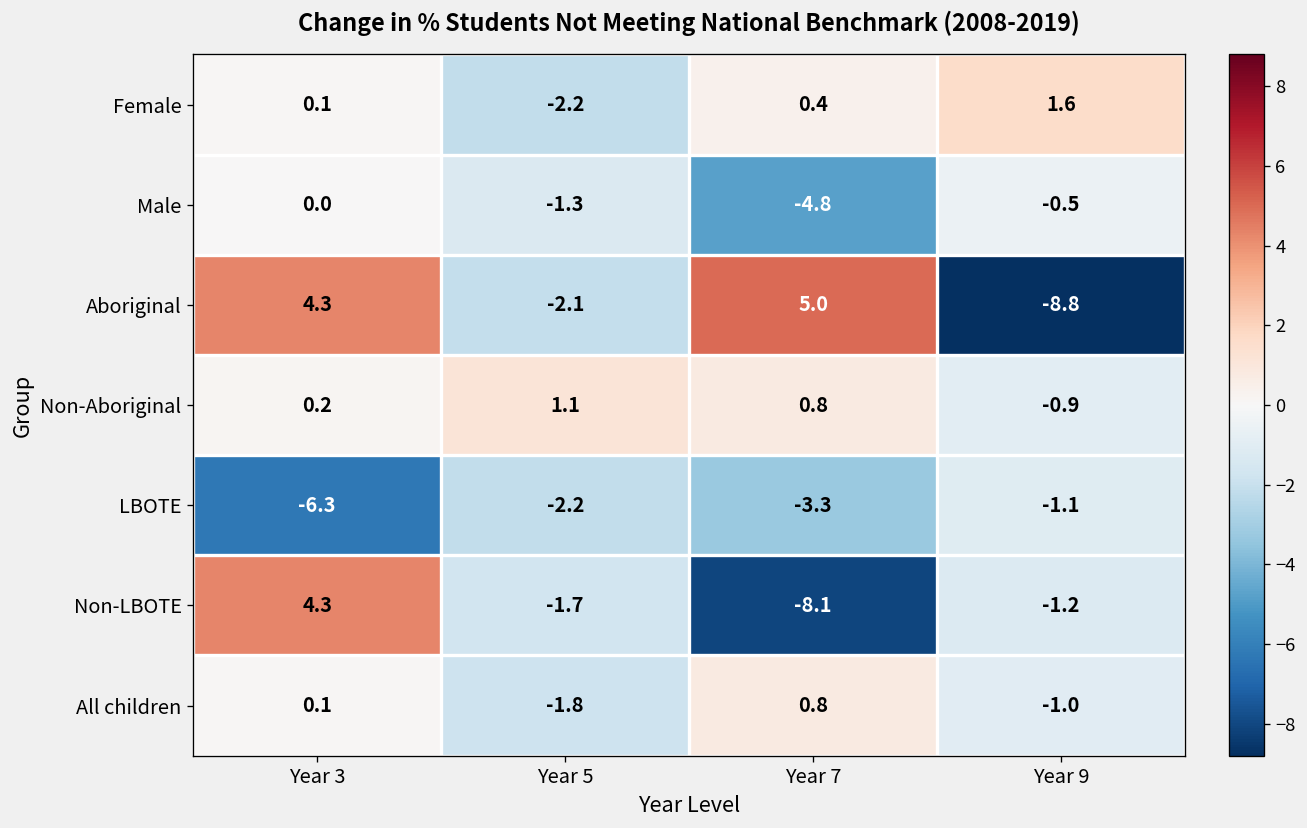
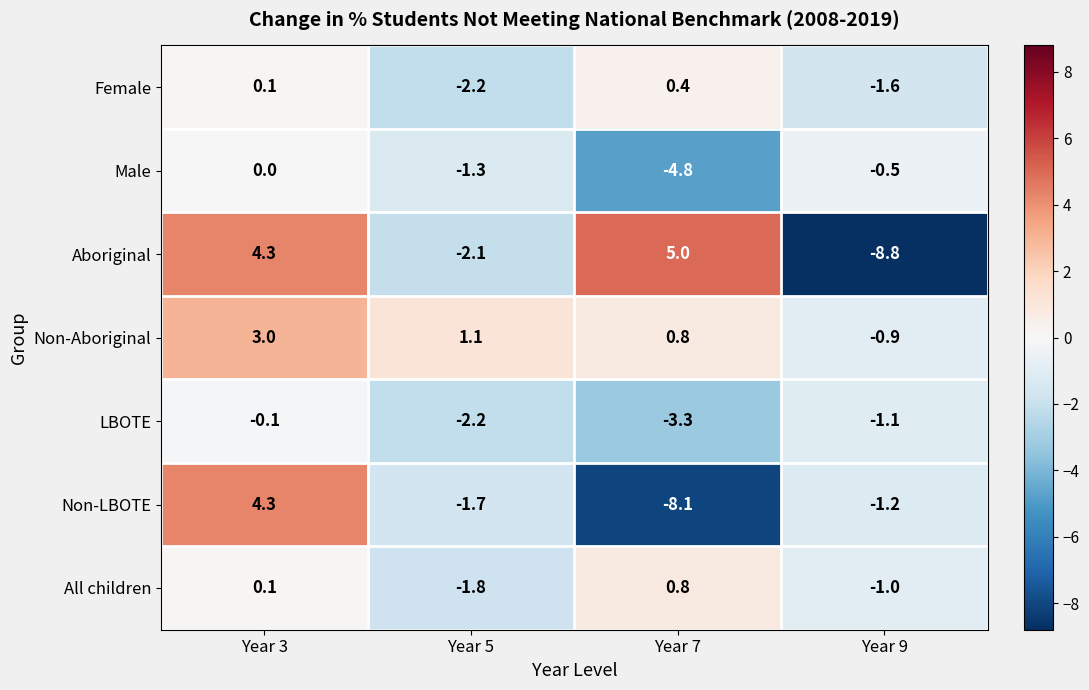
Female, Year 9: 1.6 -> -1.6
Non-Aboriginal, Year 3: 0.2 -> 3.0
LBOTE, Year 3: -6.3 -> -0.1
